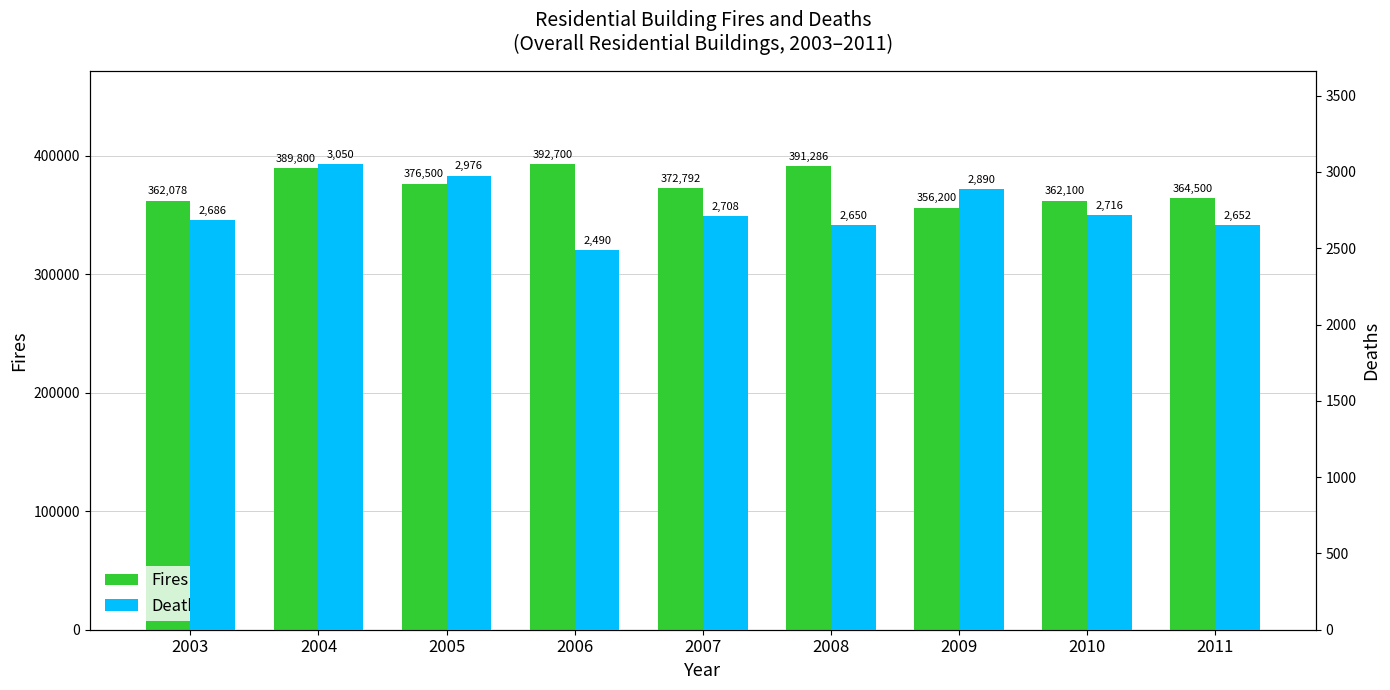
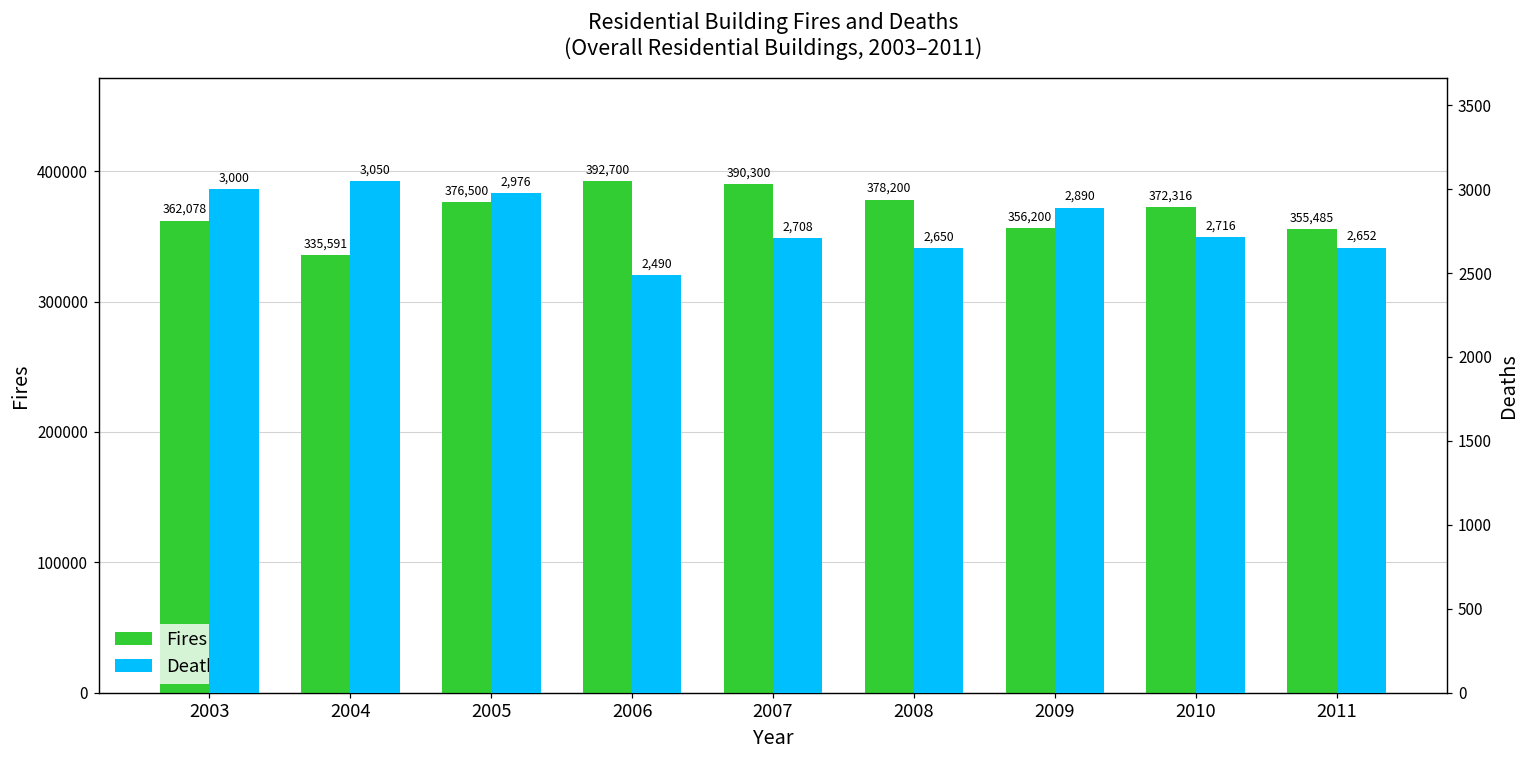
Fires, 2004: 389,800 -> 335,591
Fires, 2007: 372,792 -> 390,300
Fires, 2008: 391,286 -> 378,200
Fires, 2010: 362,100 -> 372,316
Fires, 2011: 364,500 -> 355,485
Deaths, 2003: 2,686 -> 3,000
